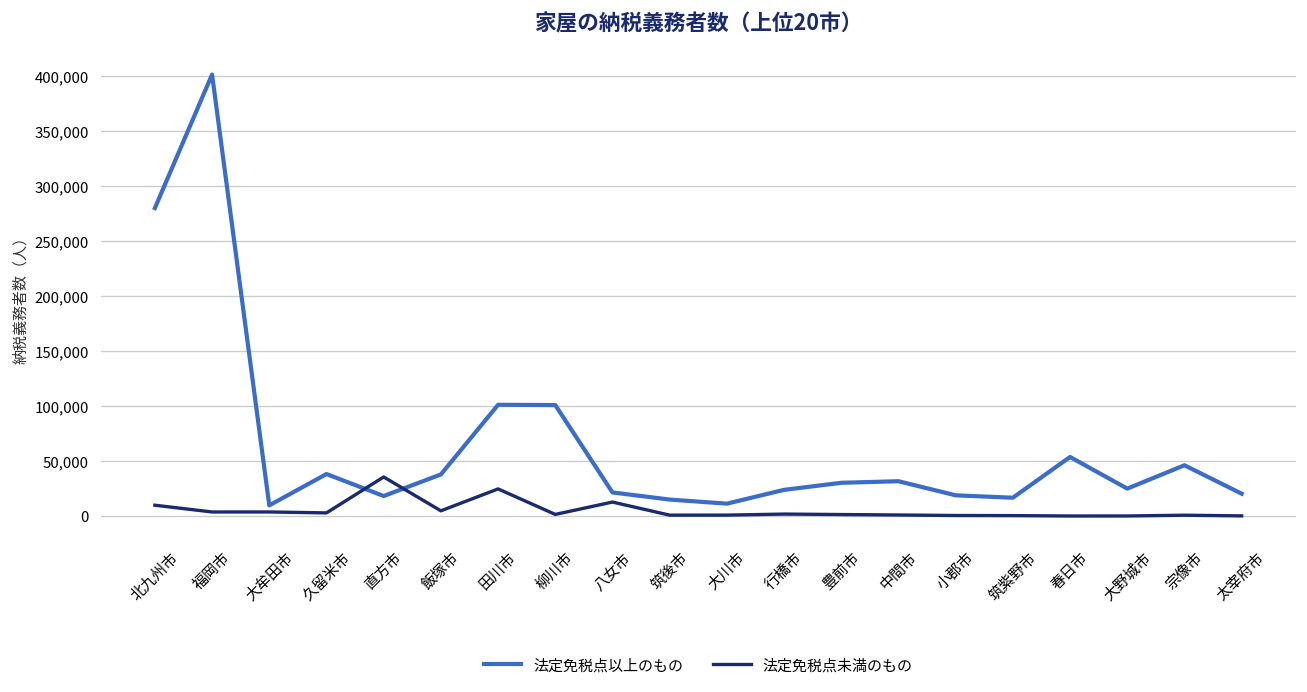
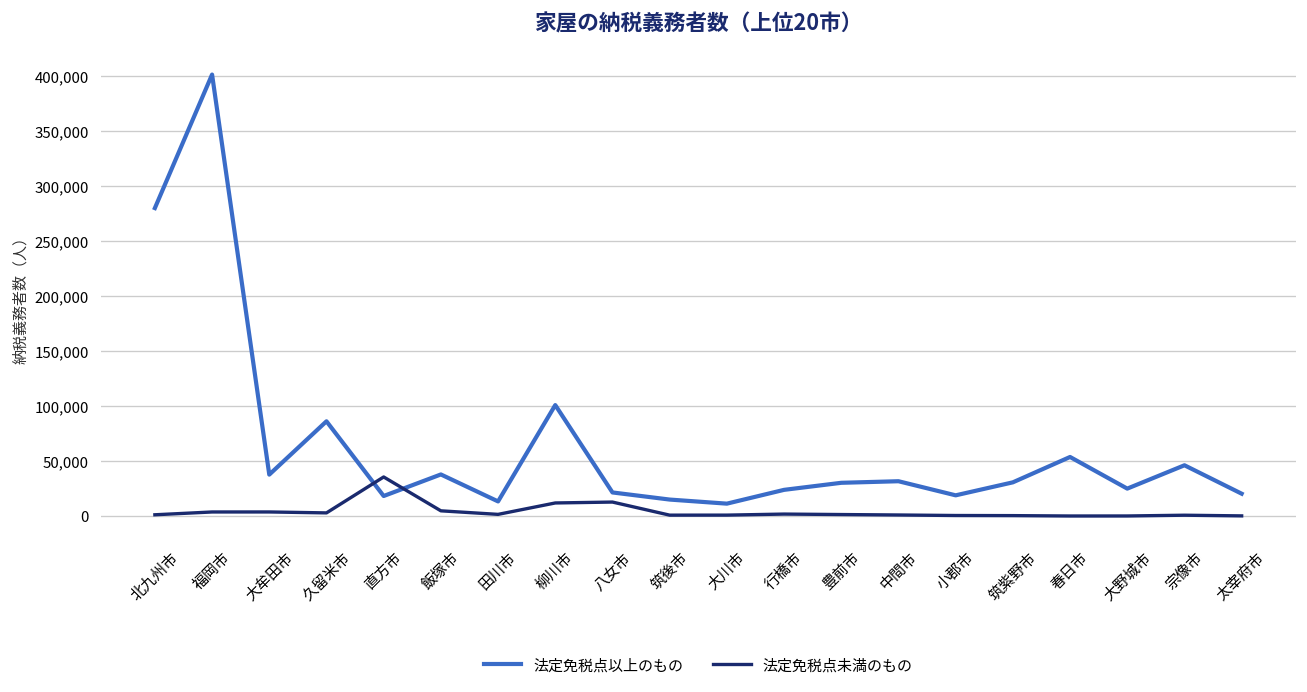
法定免税点未満のもの, 北九州市: 10,000 -> 0
法定免税点以上のもの, 大牟田市: 10,000 -> 40,000
法定免税点以上のもの, 久留米市: 40,000 -> 90,000
法定免税点以上のもの, 田川市: 100,000 -> 10,000
法定免税点未満のもの, 田川市: 20,000 -> 0
法定免税点未満のもの, 柳川市: 0 -> 10,000
法定免税点以上のもの, 筑紫野市: 20,000 -> 30,000
